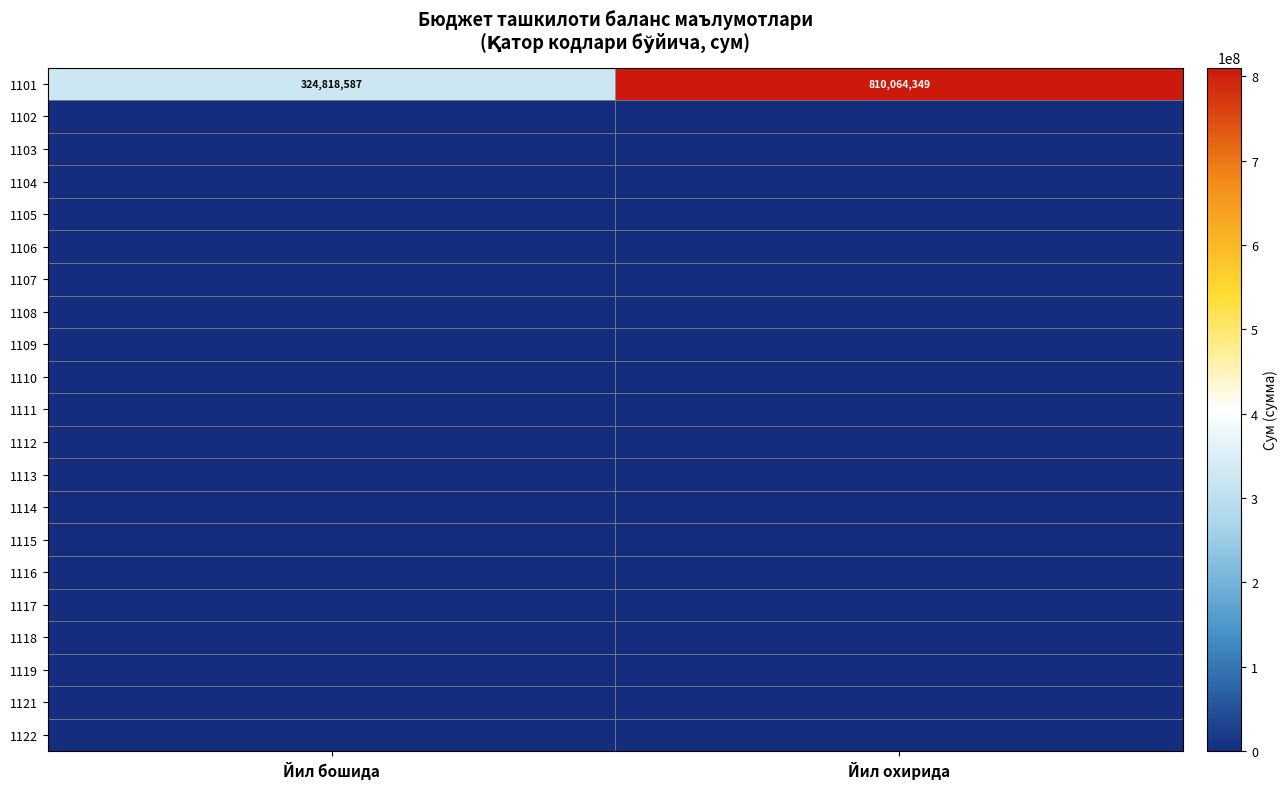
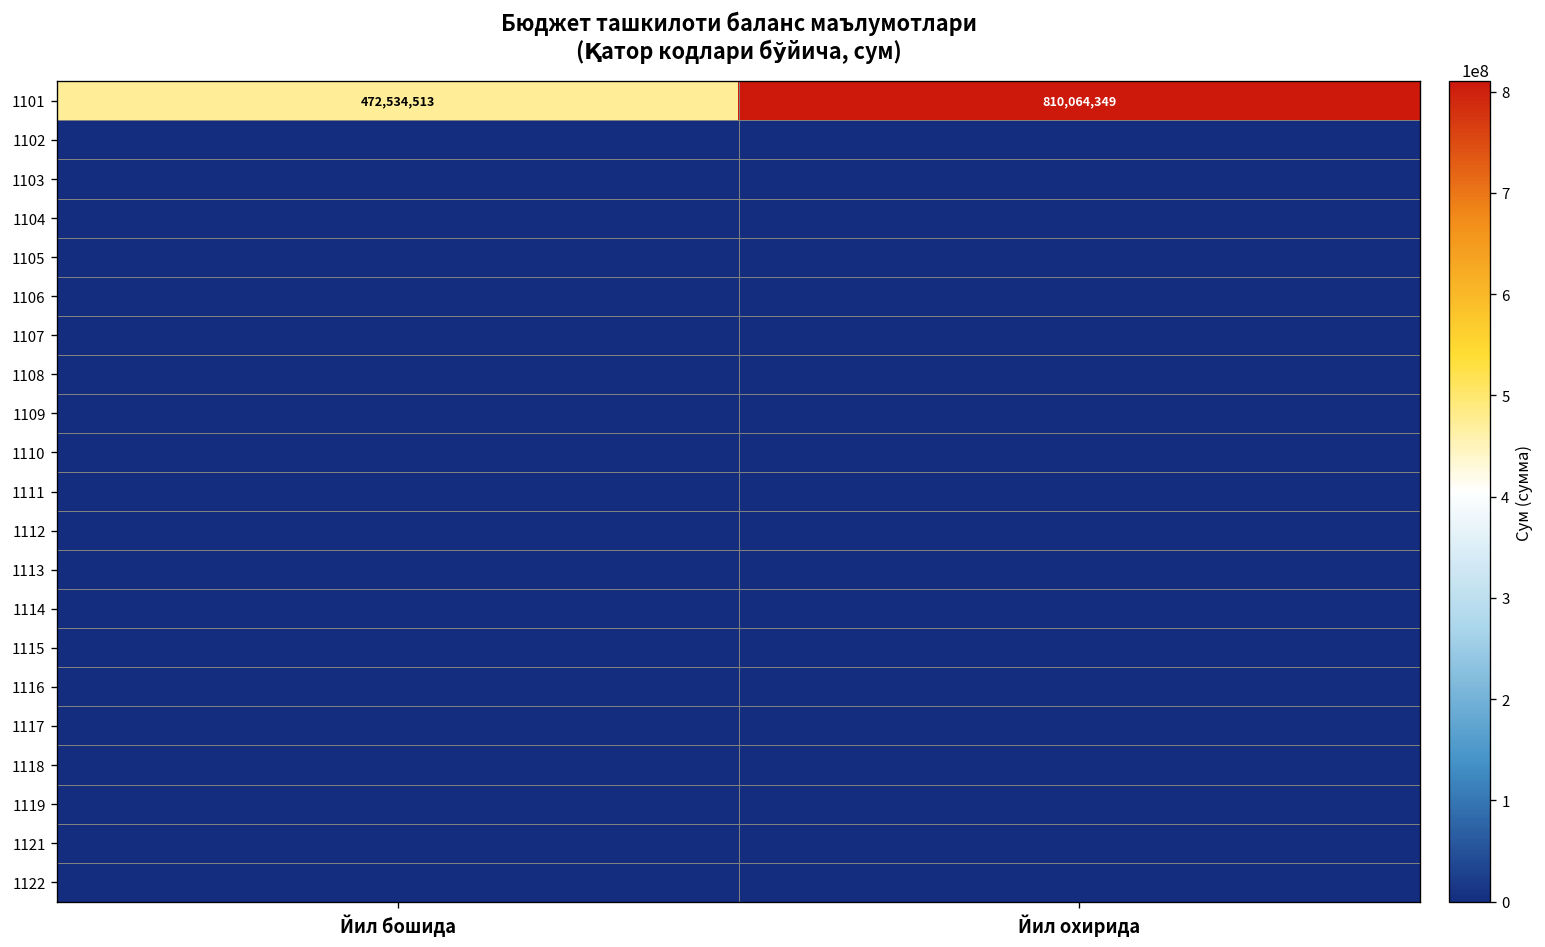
1101, Йил бошида: 324,818,587 -> 472,534,513
